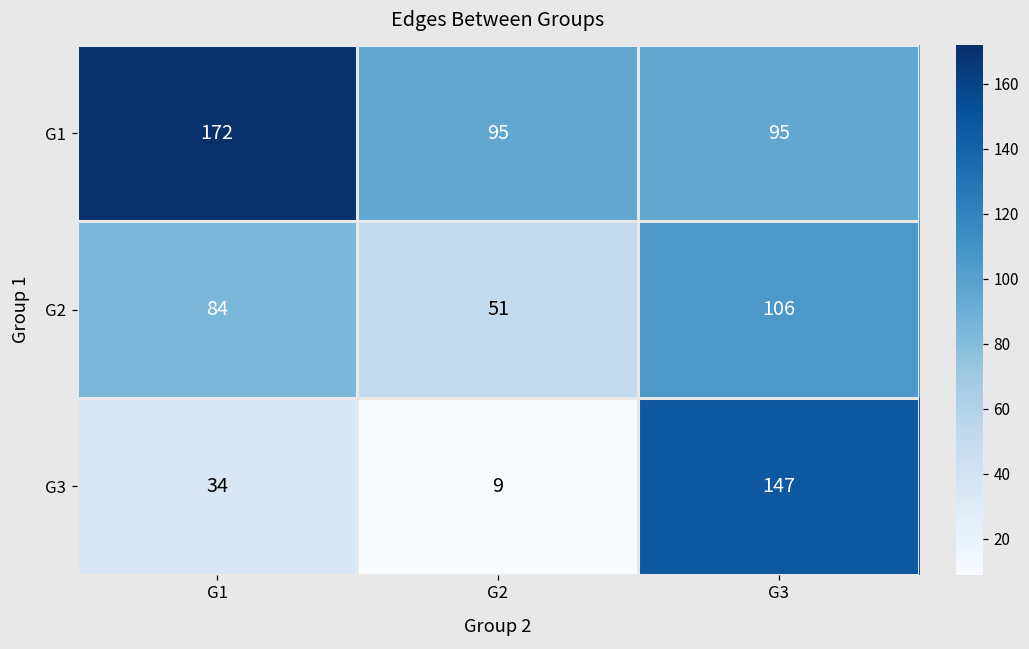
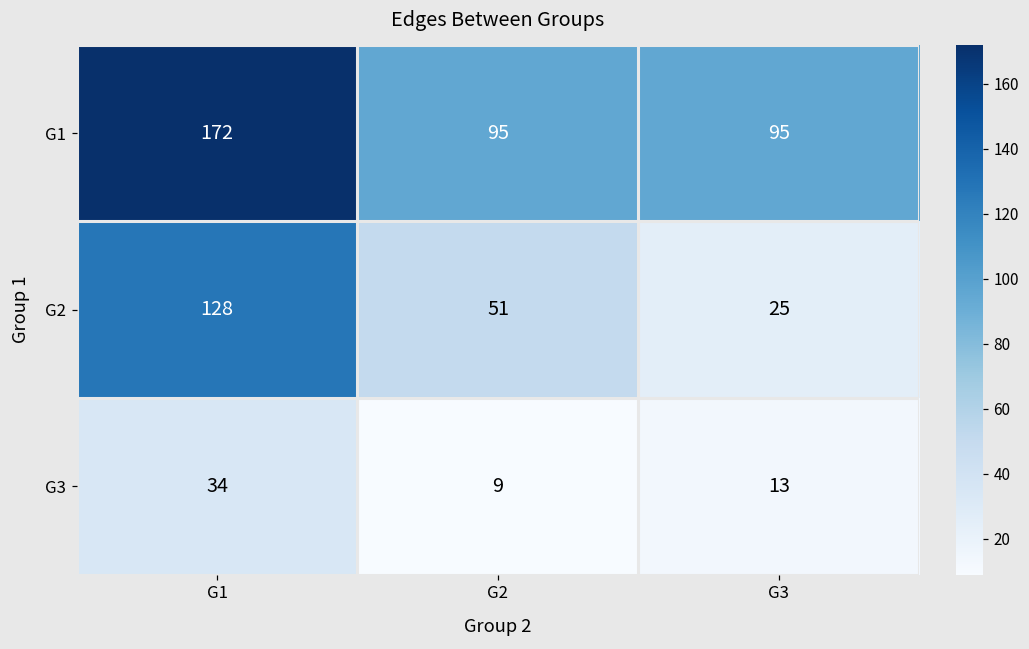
G2, G1: 84 -> 128
G2, G3: 106 -> 25
G3, G3: 147 -> 13
